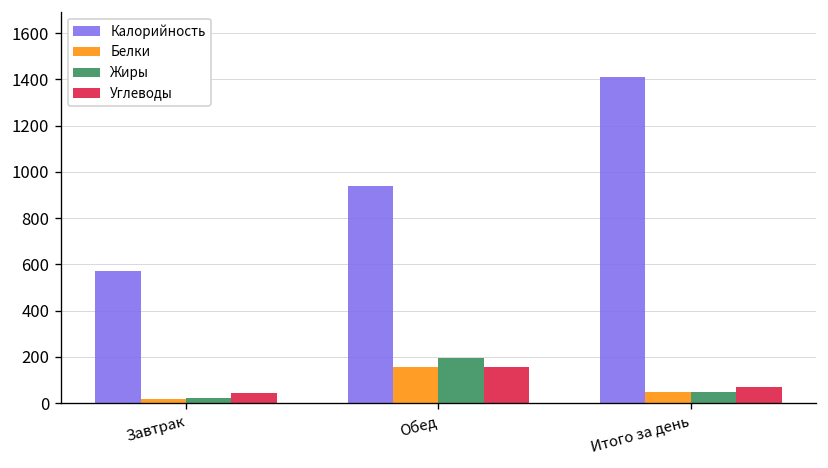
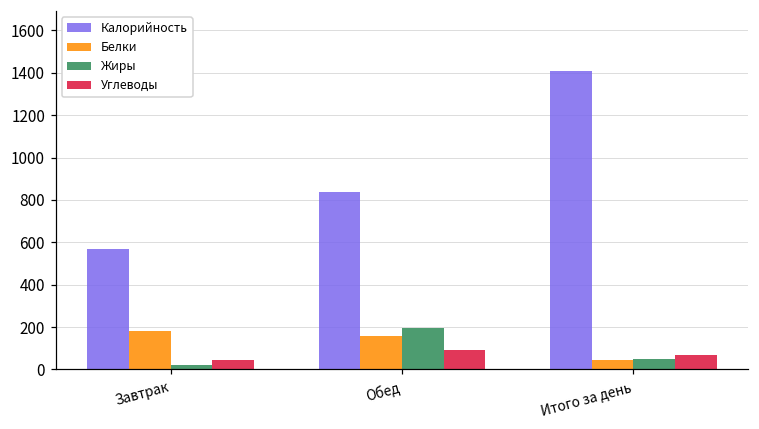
Белки, Завтрак: 20 -> 180
Калорийность, Обед: 940 -> 840
Углеводы, Обед: 160 -> 90
